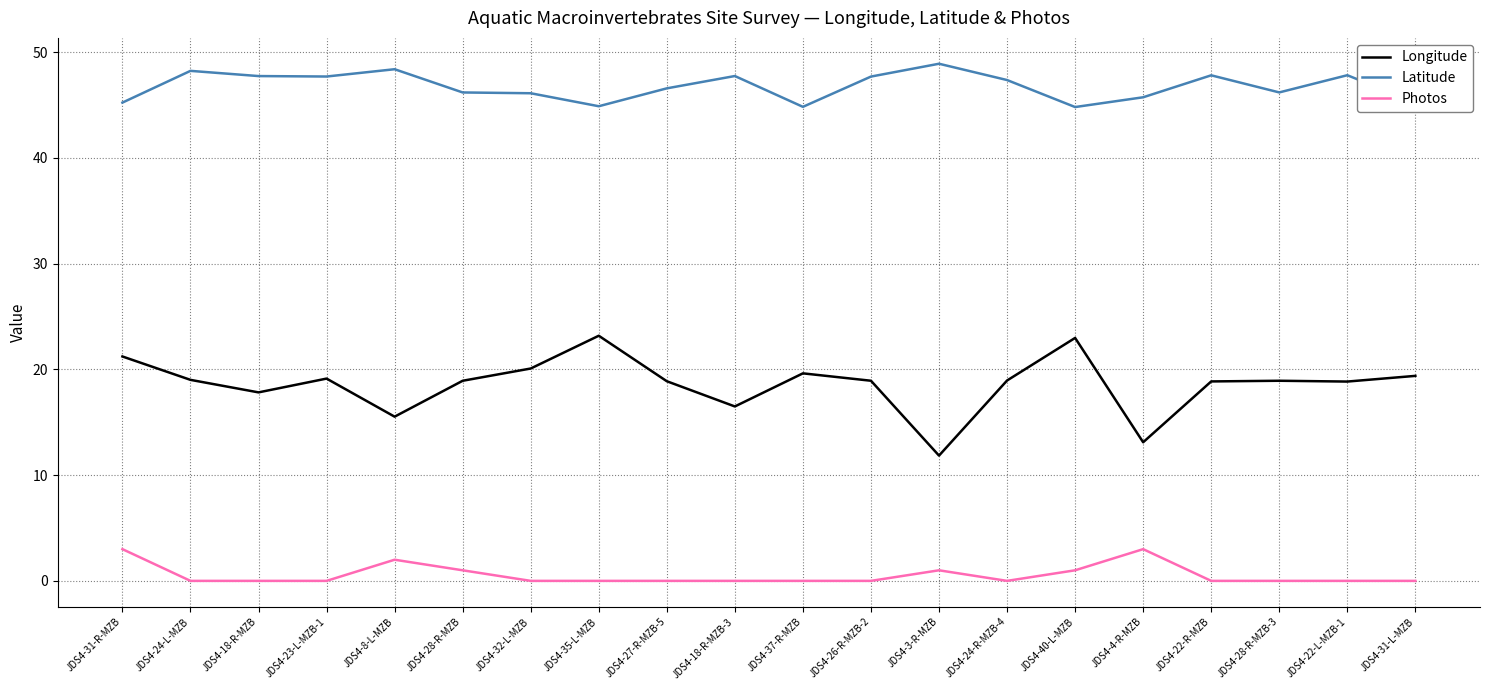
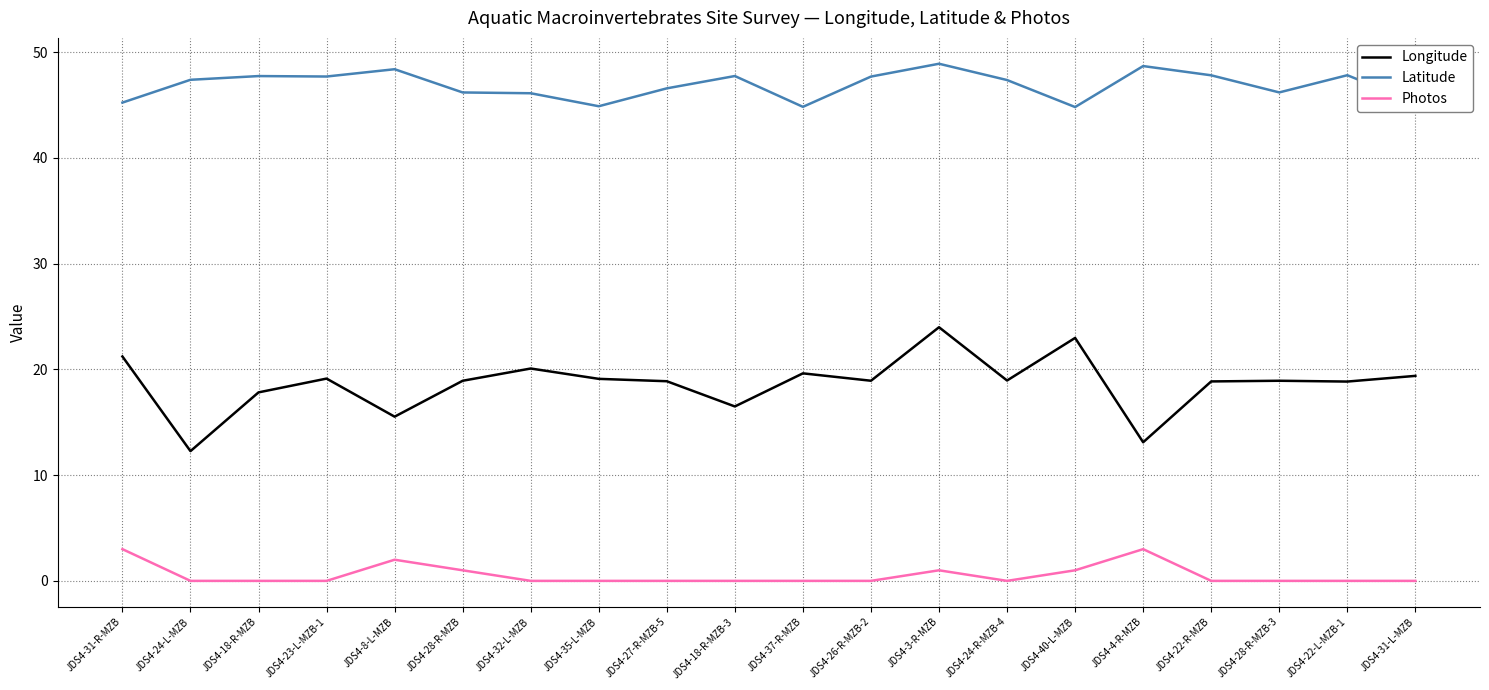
Longitude, JDS4-24-L-MZB: 19.0 -> 12.3
Latitude, JDS4-24-L-MZB: 48.2 -> 47.4
Longitude, JDS4-35-L-MZB: 23.2 -> 19.1
Longitude, JDS4-3-R-MZB: 11.8 -> 24.0
Latitude, JDS4-4-R-MZB: 45.7 -> 48.7
